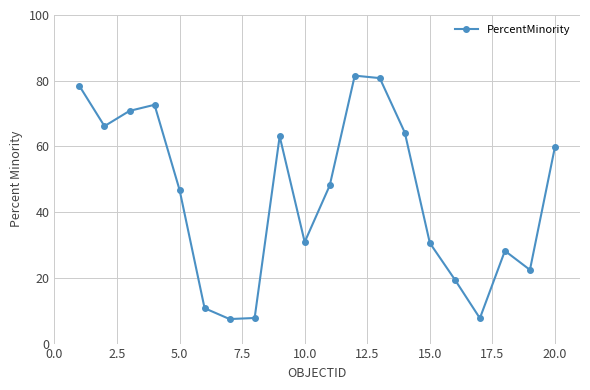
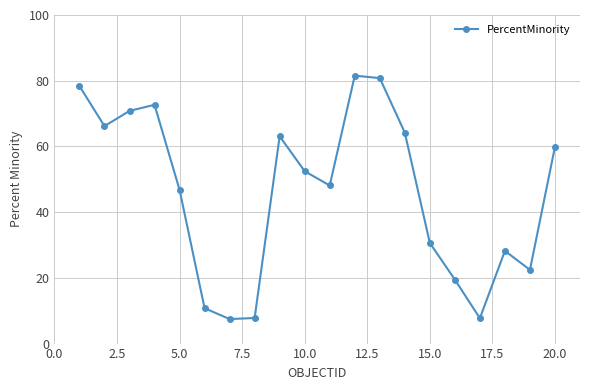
10.0: 31 -> 52
